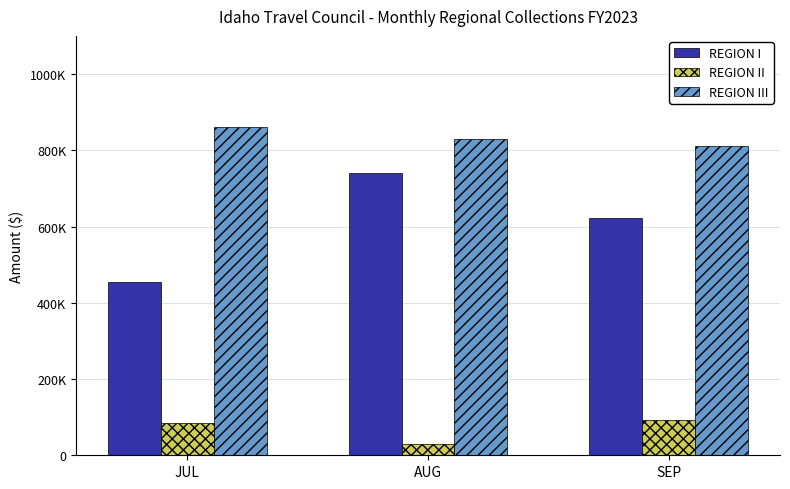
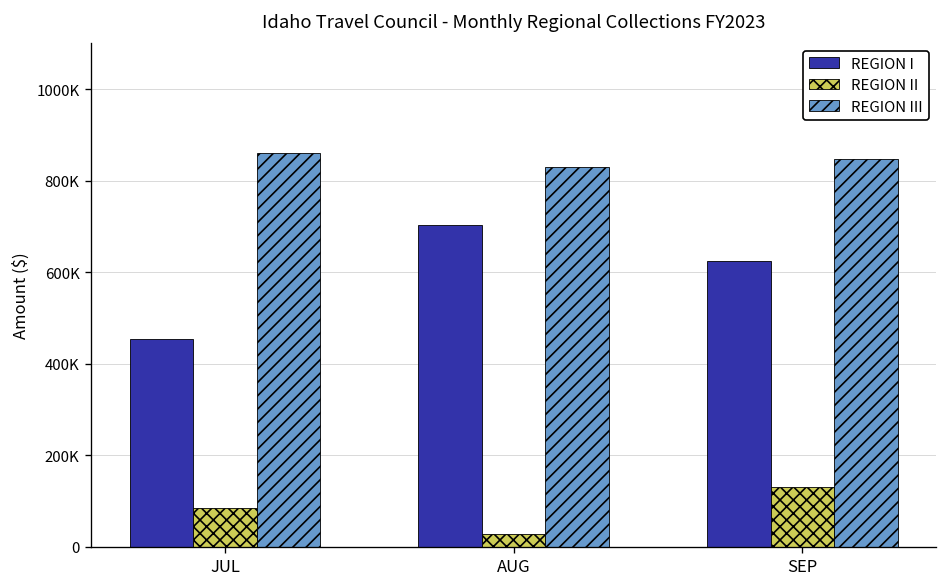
REGION I, AUG: 740000 -> 700000
REGION II, SEP: 90000 -> 130000
REGION III, SEP: 810000 -> 850000
